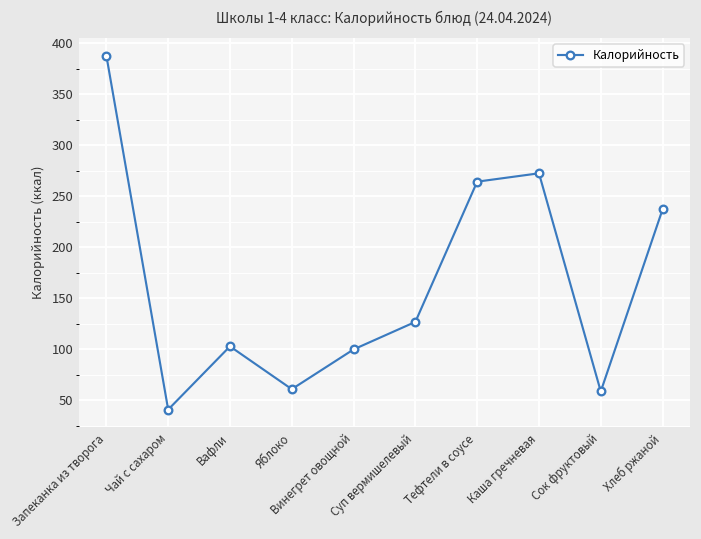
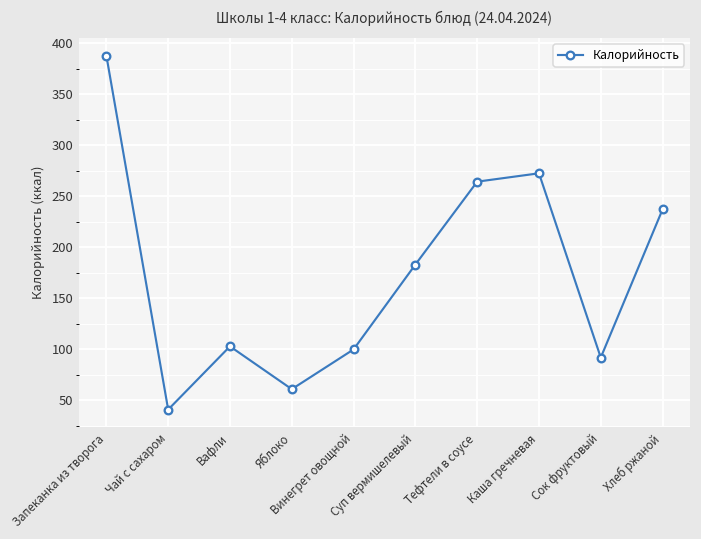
Суп вермишелевый: 130 -> 180
Сок фруктовый: 60 -> 90
